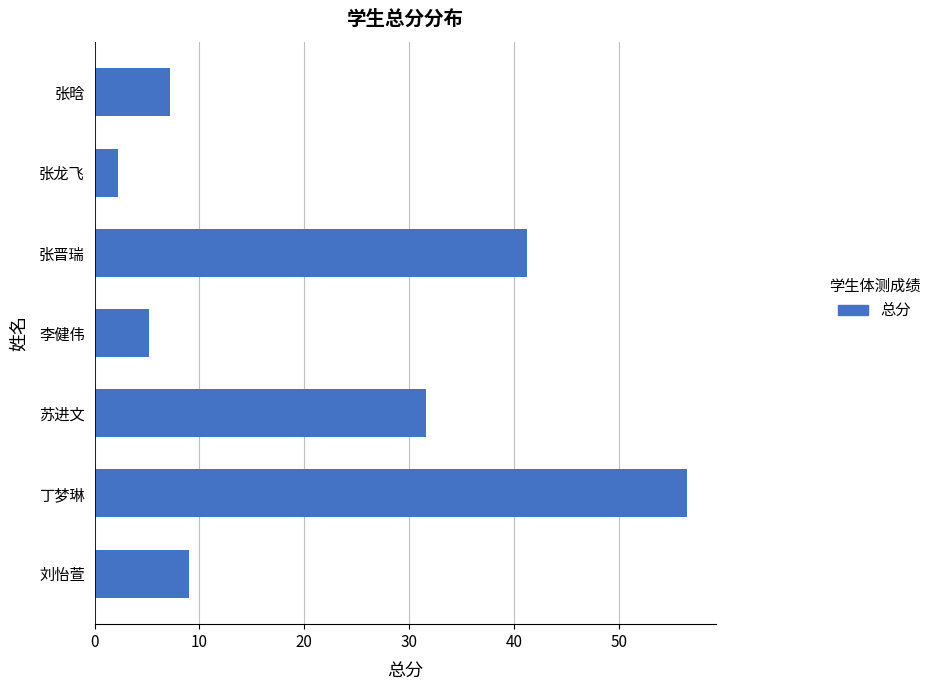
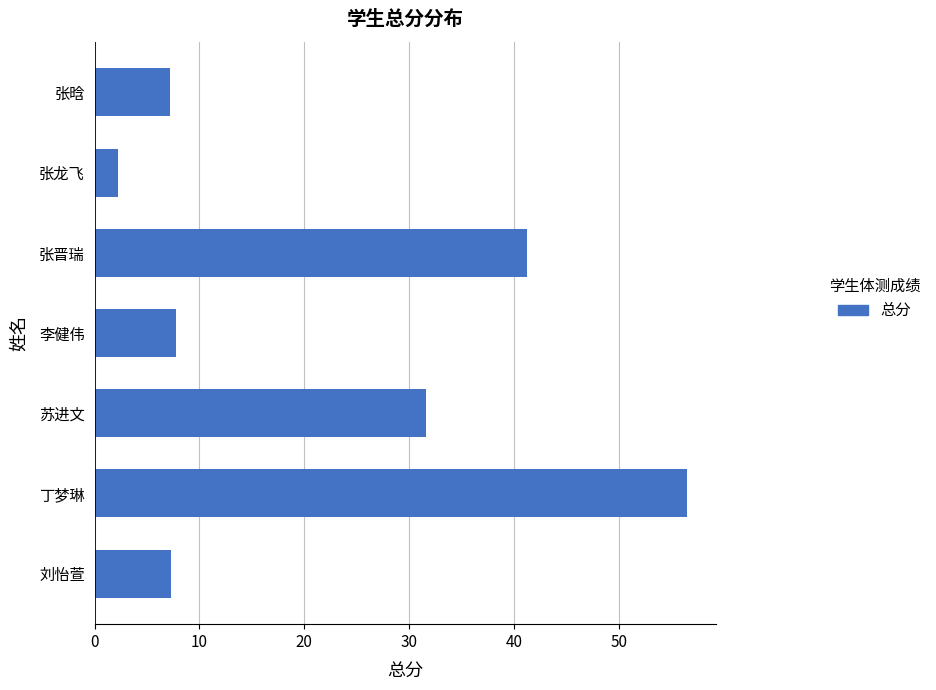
李健伟: 5.2 -> 7.8
刘怡萱: 9.0 -> 7.3
